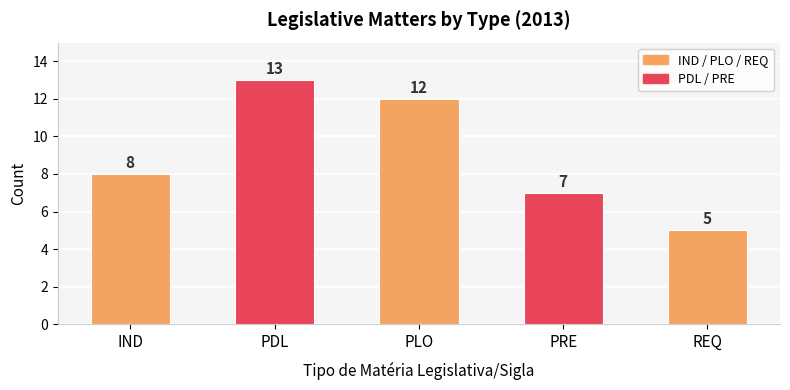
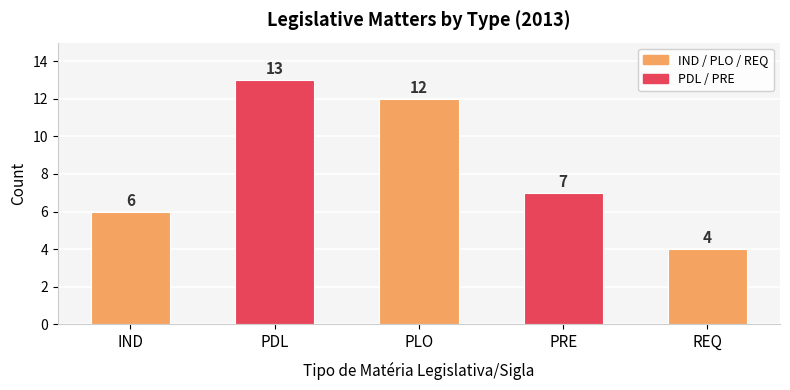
IND: 8 -> 6
REQ: 5 -> 4
